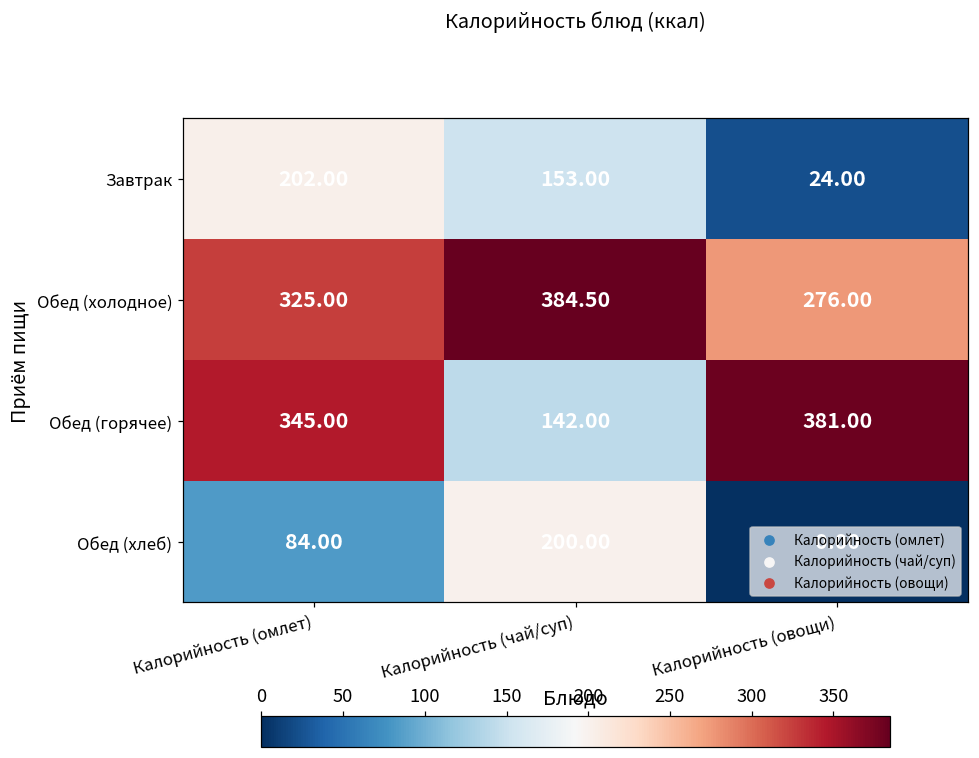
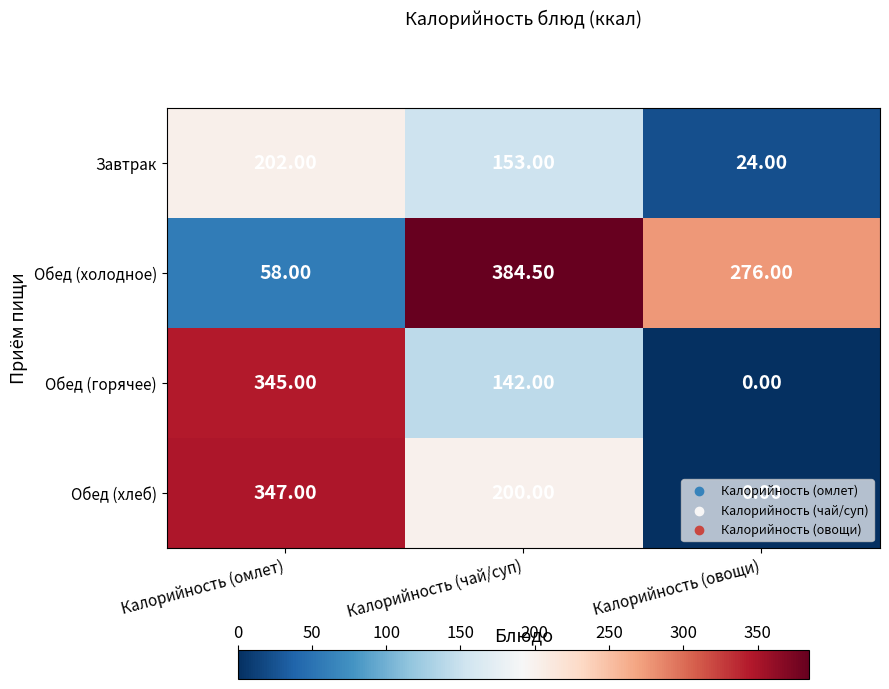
Обед (холодное), Калорийность (омлет): 325.00 -> 58.00
Обед (горячее), Калорийность (овощи): 381.00 -> 0.00
Обед (хлеб), Калорийность (омлет): 84.00 -> 347.00
